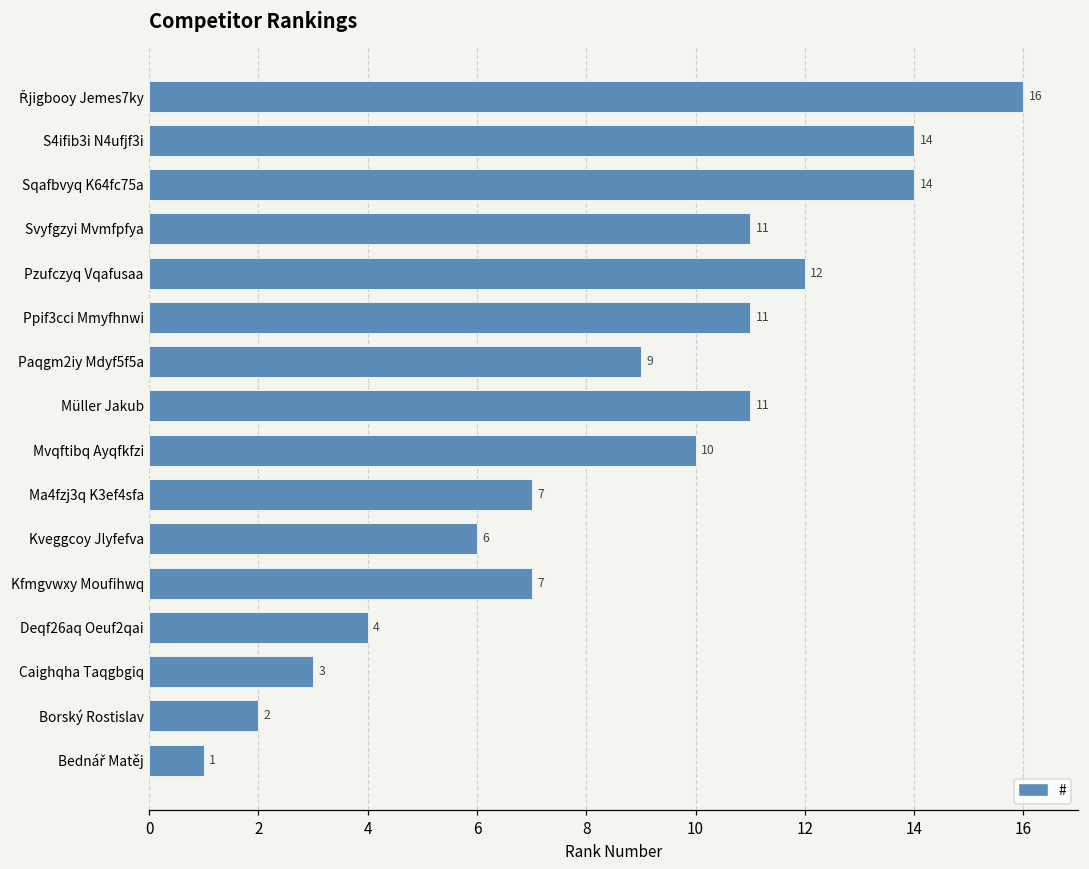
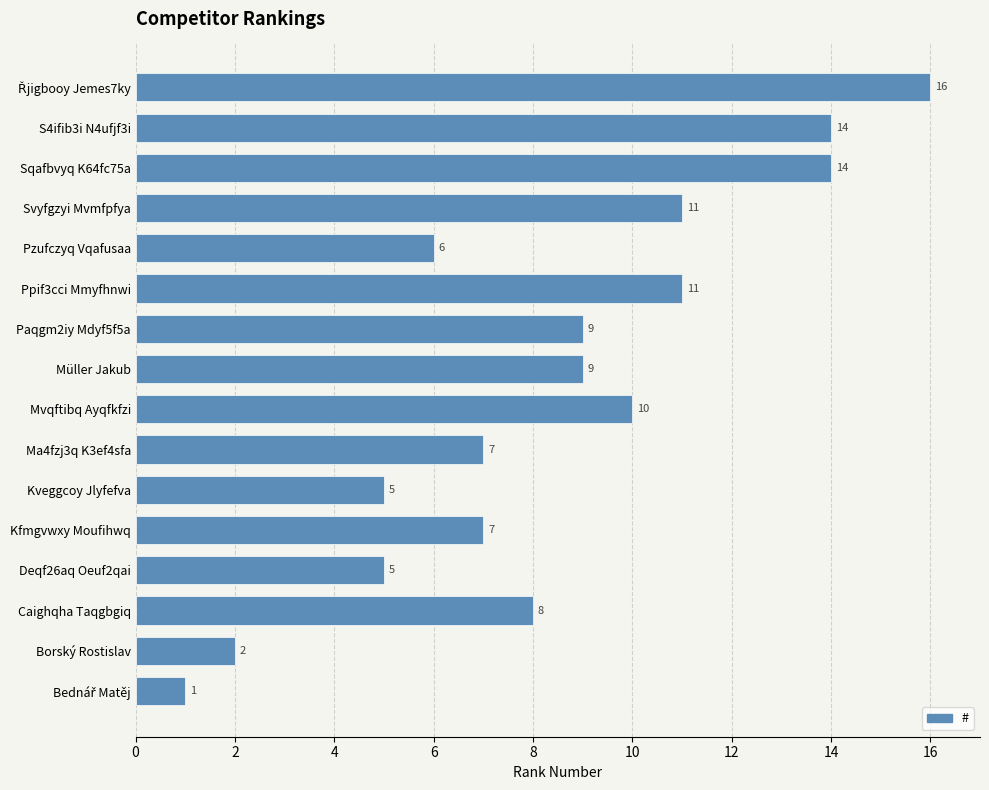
Pzufczyq Vqafusaa: 12 -> 6
Müller Jakub: 11 -> 9
Kveggcoy Jlyfefva: 6 -> 5
Deqf26aq Oeuf2qai: 4 -> 5
Caighqha Taqgbgiq: 3 -> 8
